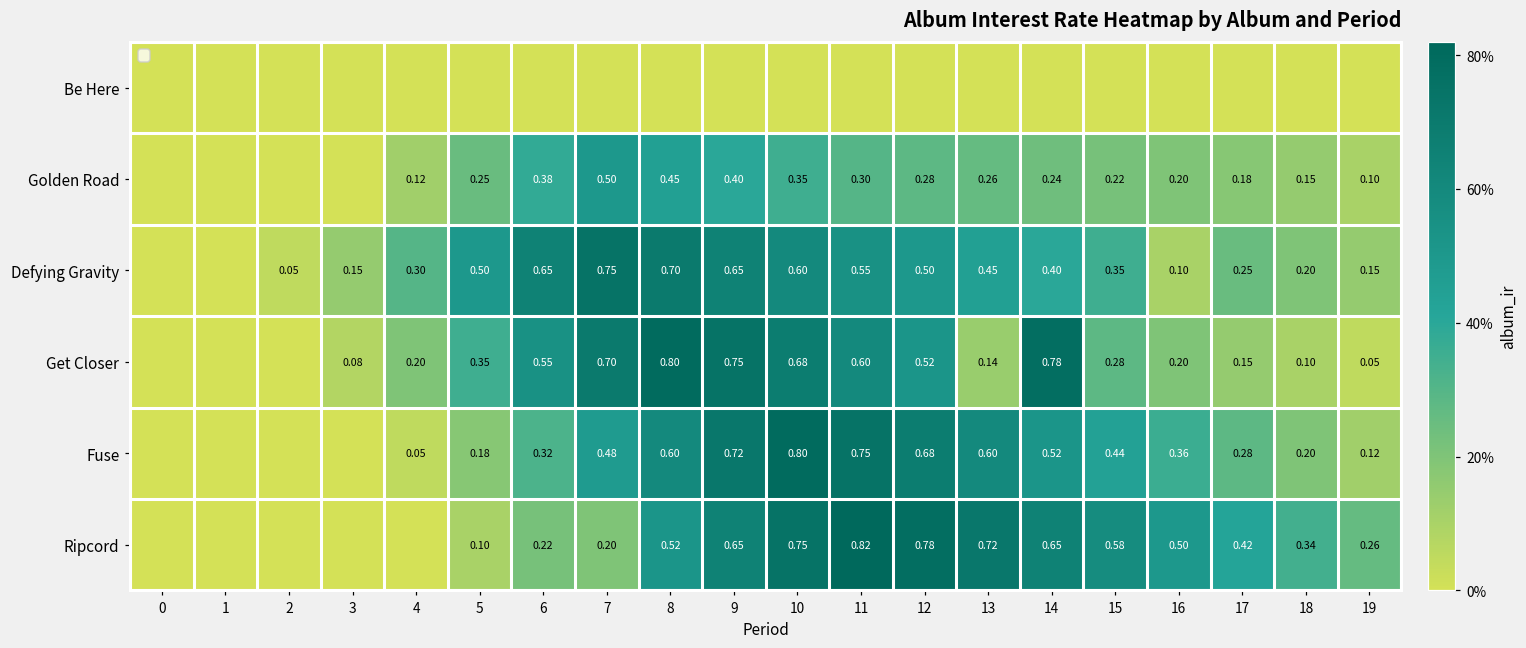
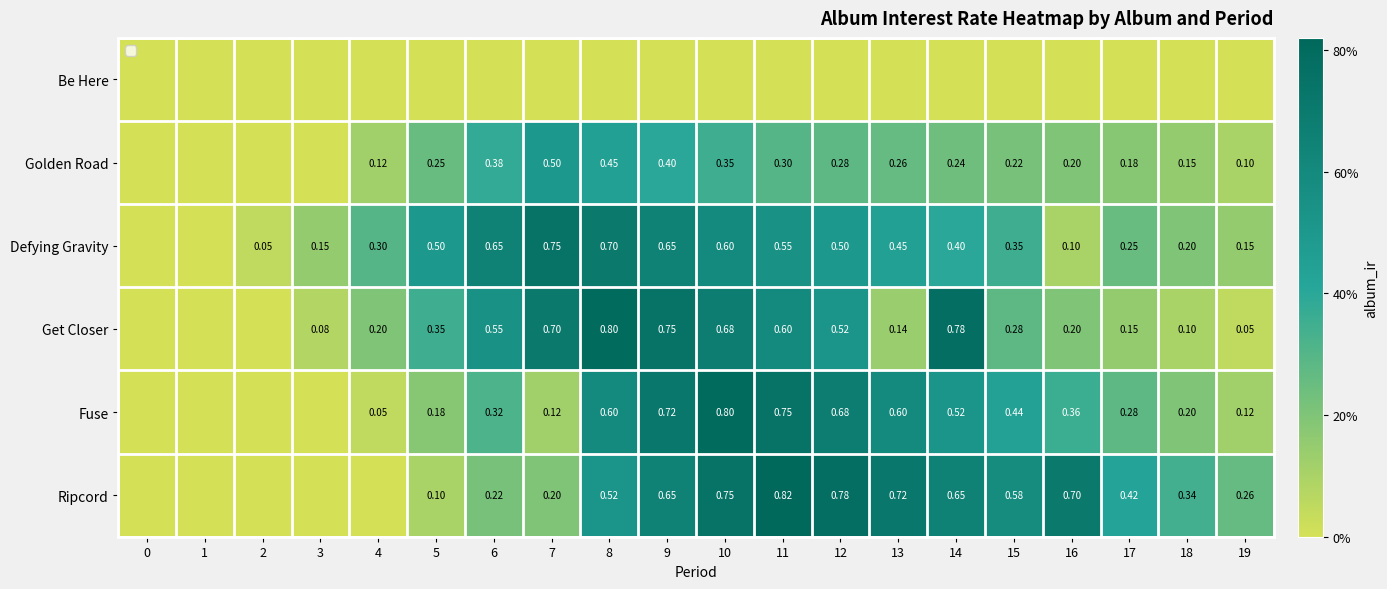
Fuse, 7: 0.48 -> 0.12
Ripcord, 16: 0.50 -> 0.70
